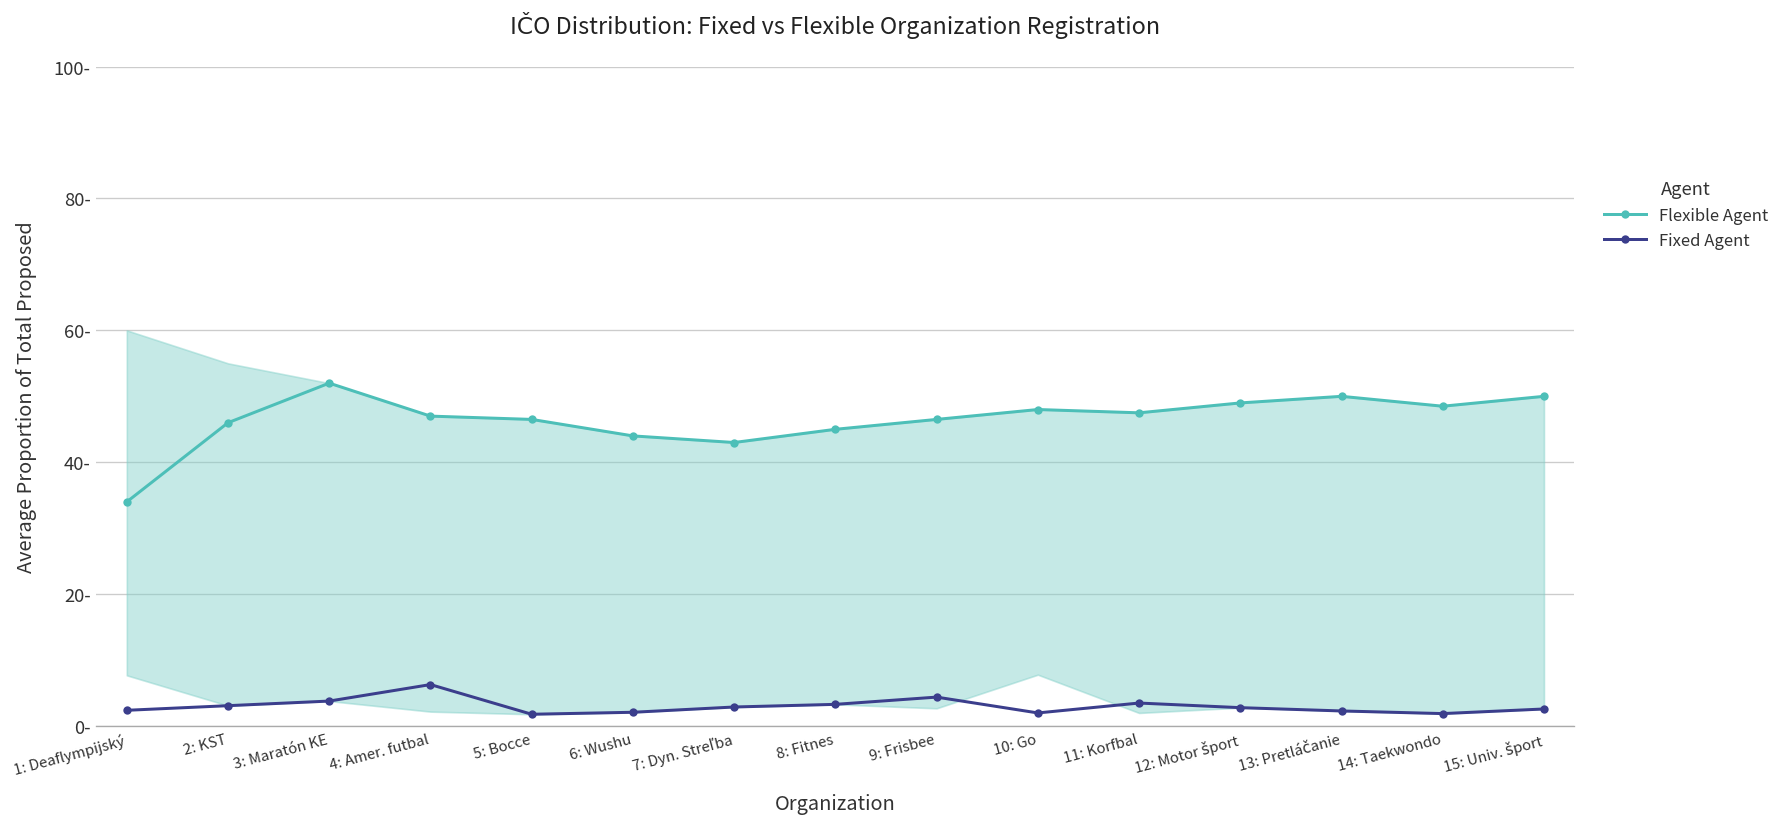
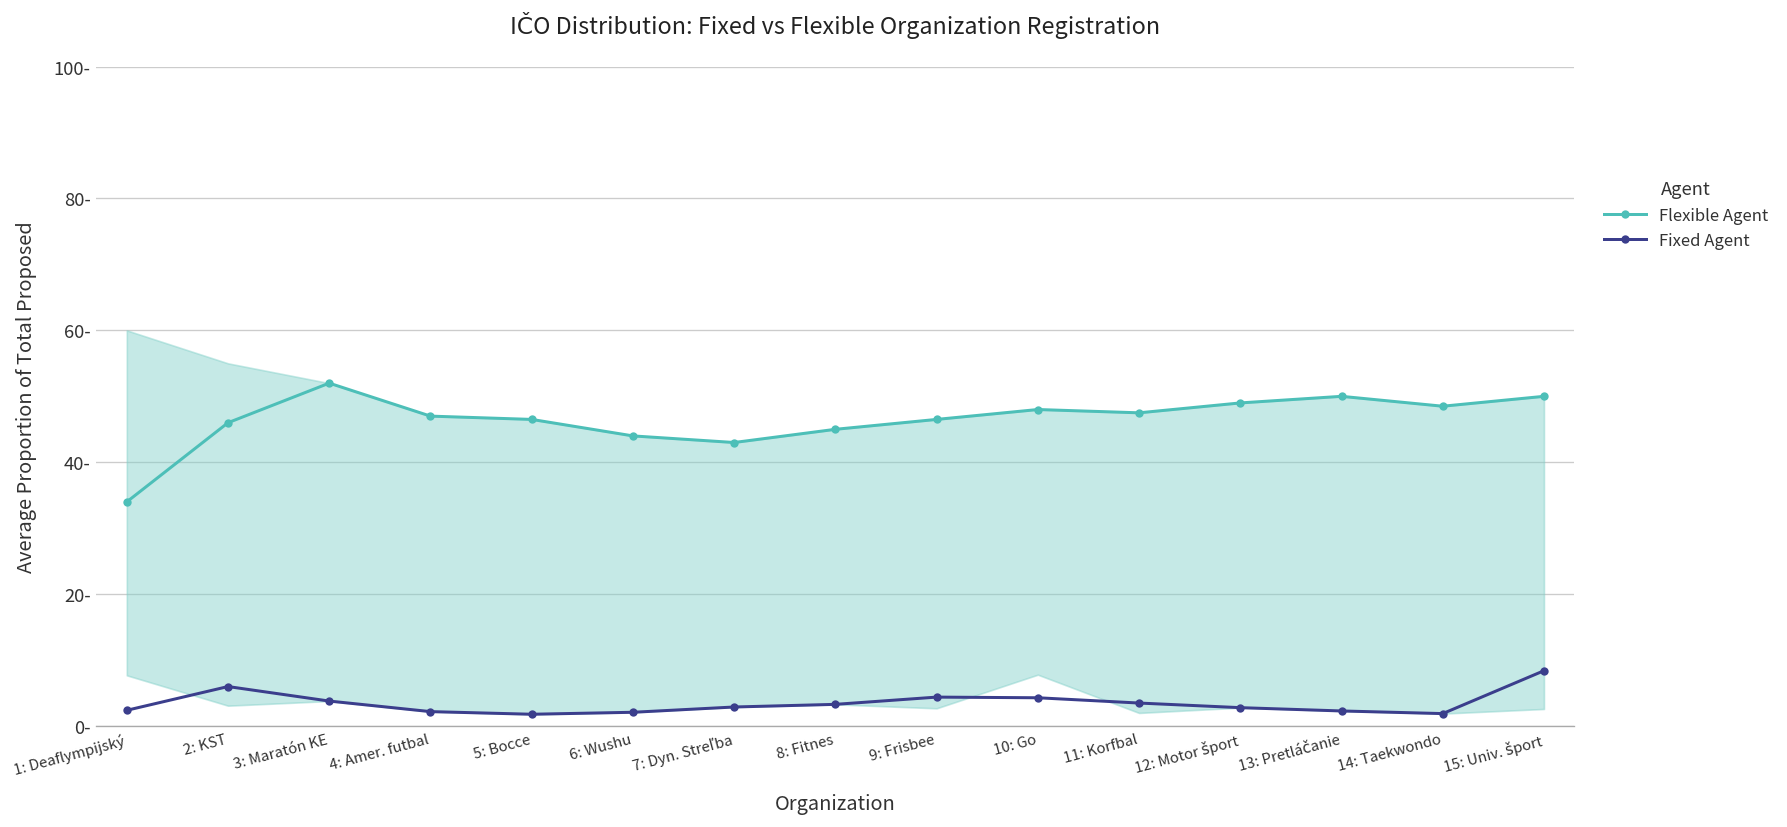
Fixed Agent, 2: KST: 3- -> 6-
Fixed Agent, 4: Amer. futbal: 6- -> 2-
Fixed Agent, 10: Go: 2- -> 4-
Fixed Agent, 15: Univ. šport: 3- -> 8-
